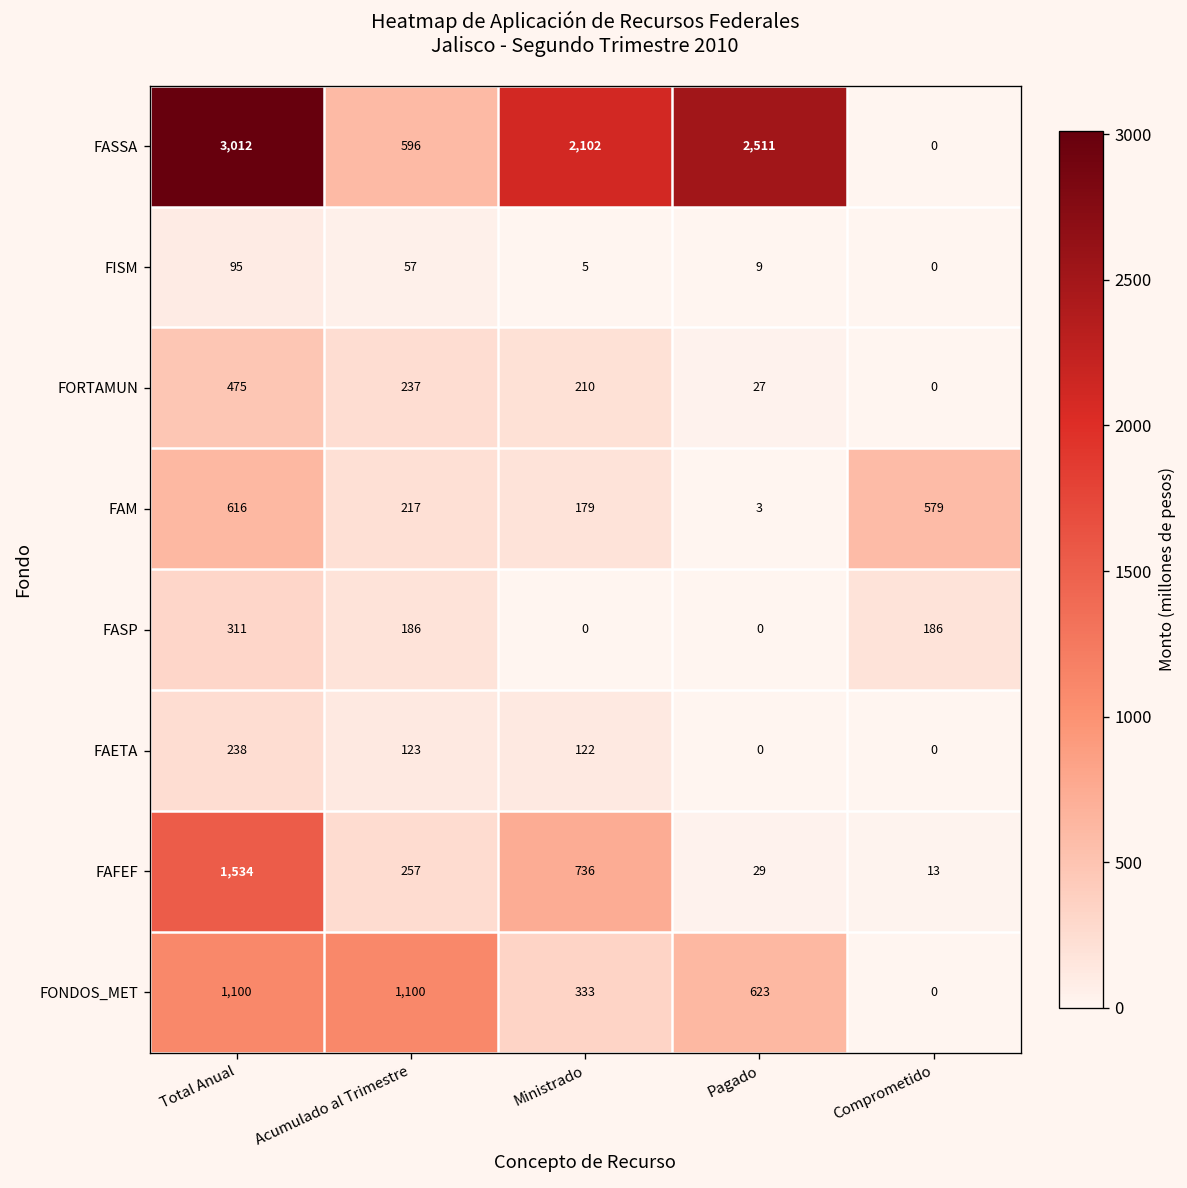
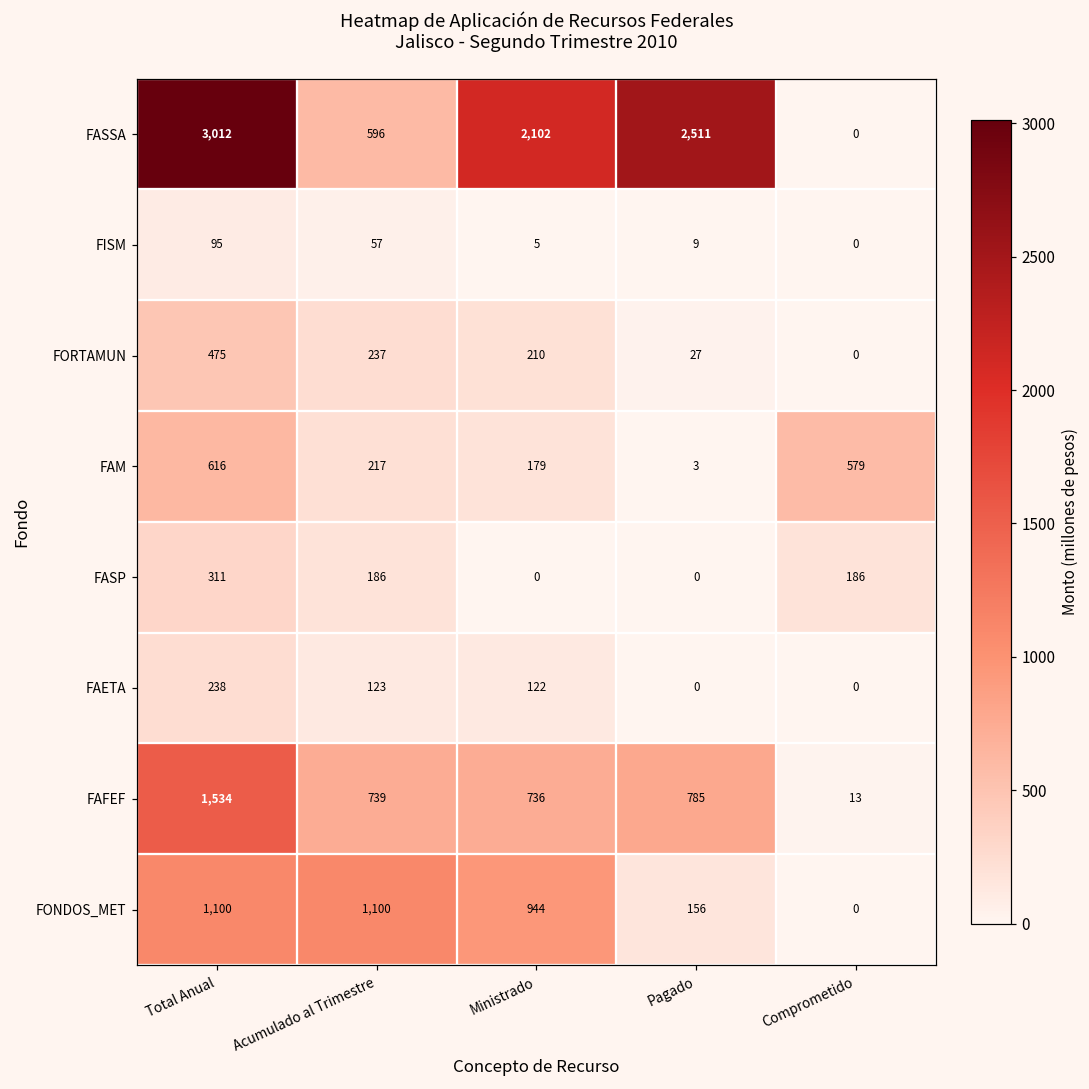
FAFEF, Acumulado al Trimestre: 257 -> 739
FAFEF, Pagado: 29 -> 785
FONDOS_MET, Ministrado: 333 -> 944
FONDOS_MET, Pagado: 623 -> 156
